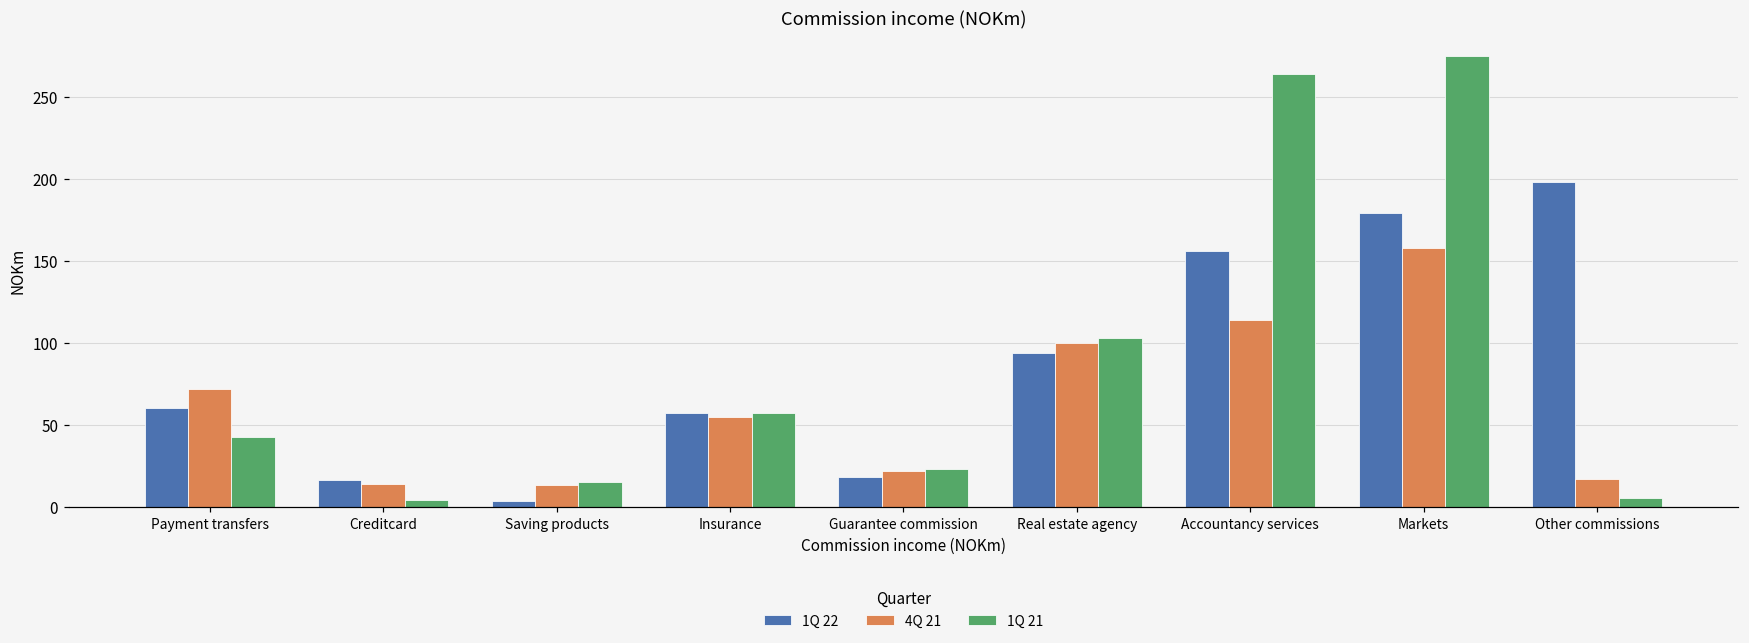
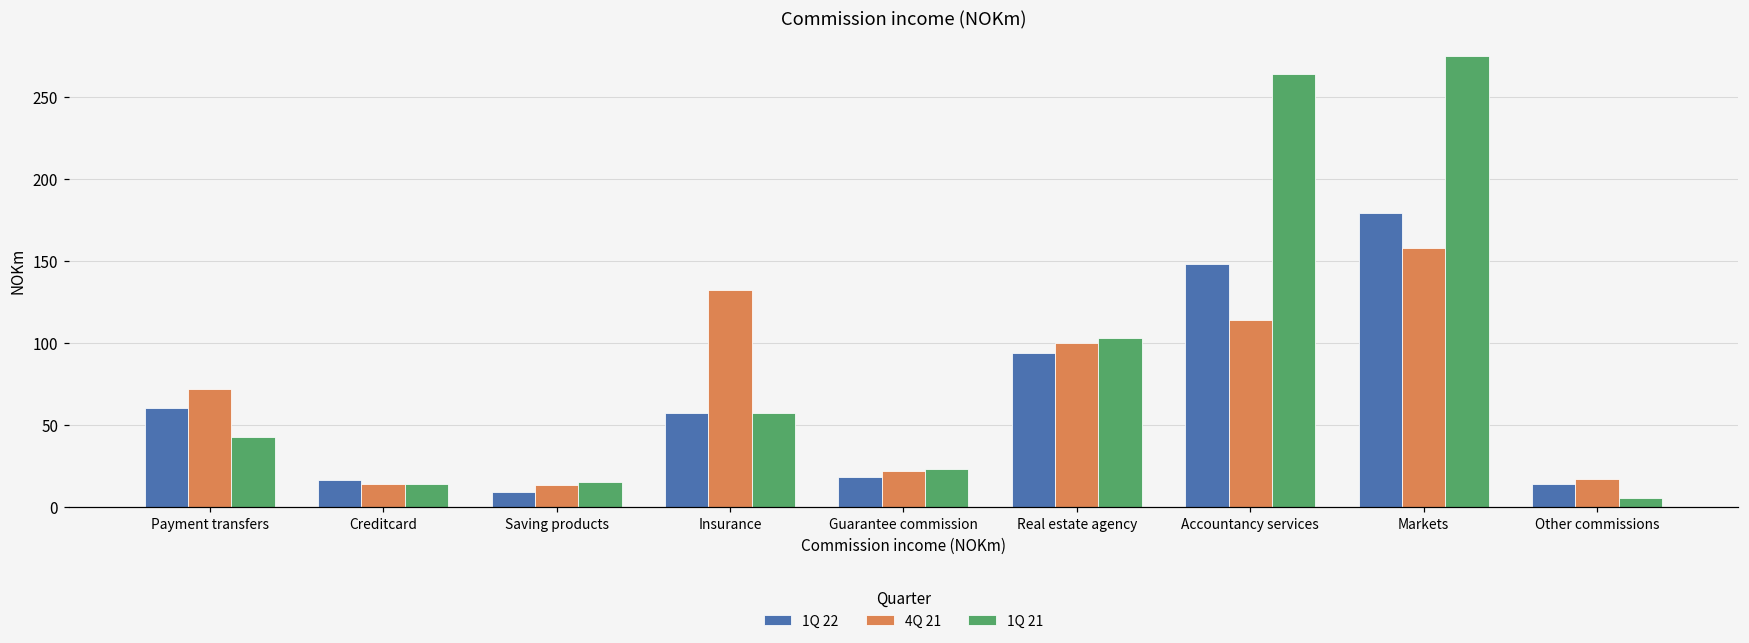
1Q 21, Creditcard: 4 -> 14
1Q 22, Saving products: 3 -> 9
4Q 21, Insurance: 55 -> 133
1Q 22, Accountancy services: 156 -> 148
1Q 22, Other commissions: 199 -> 14
